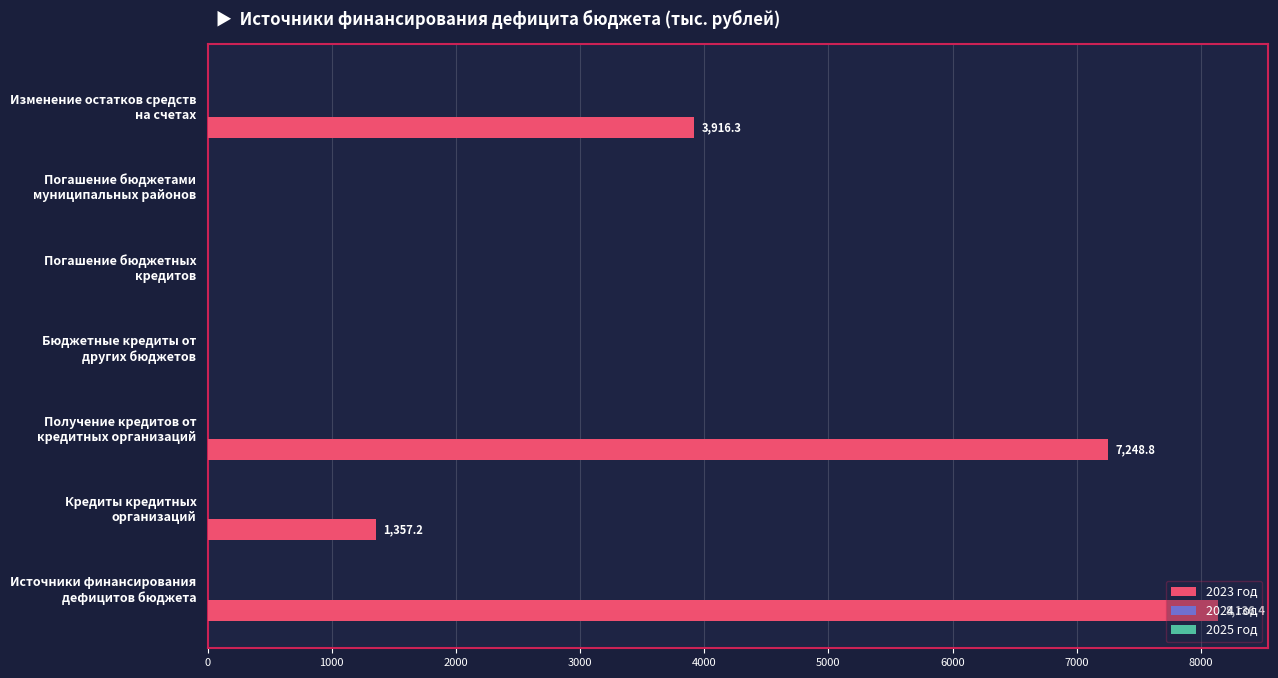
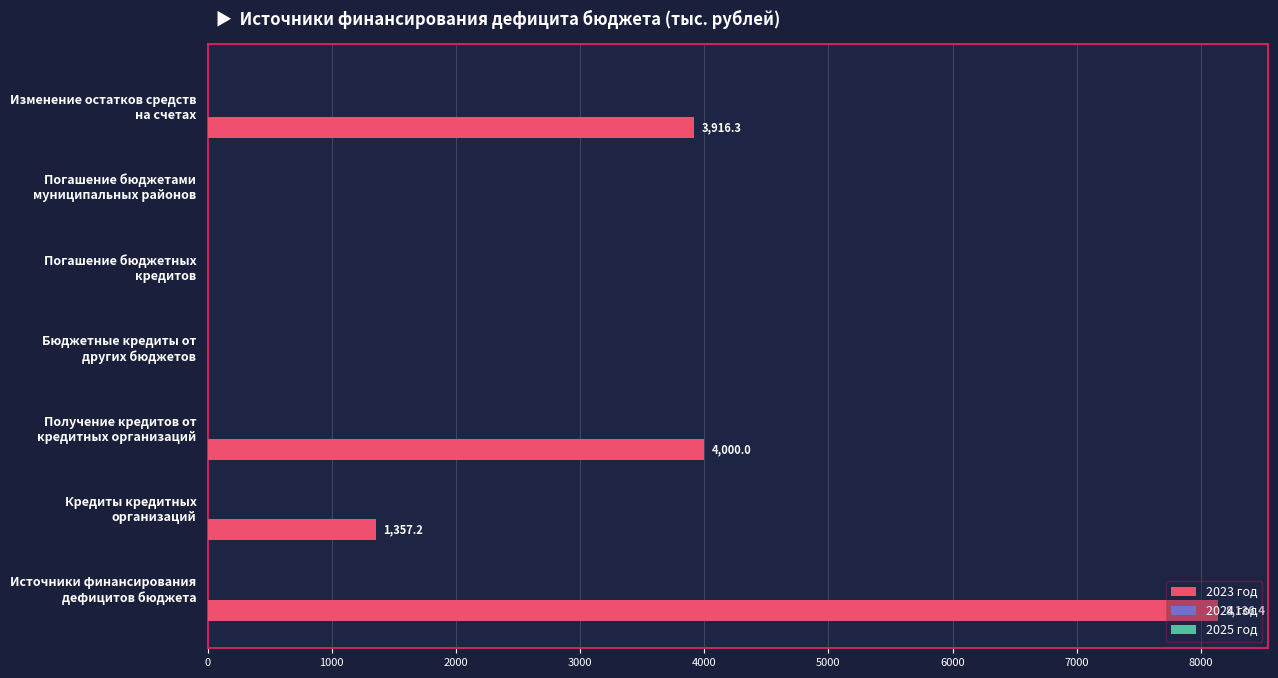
2023 год, Получение кредитов от кредитных организаций: 7,248.8 -> 4,000.0
